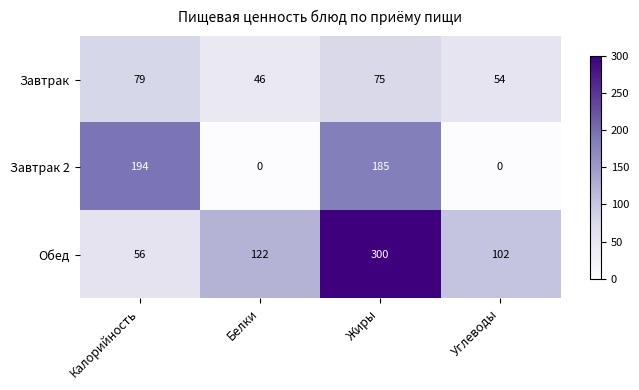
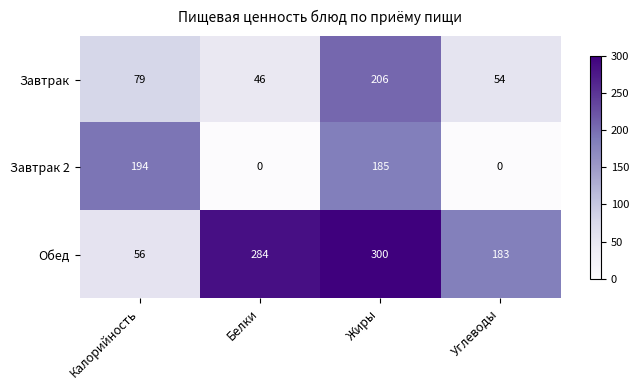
Завтрак, Жиры: 75 -> 206
Обед, Белки: 122 -> 284
Обед, Углеводы: 102 -> 183
